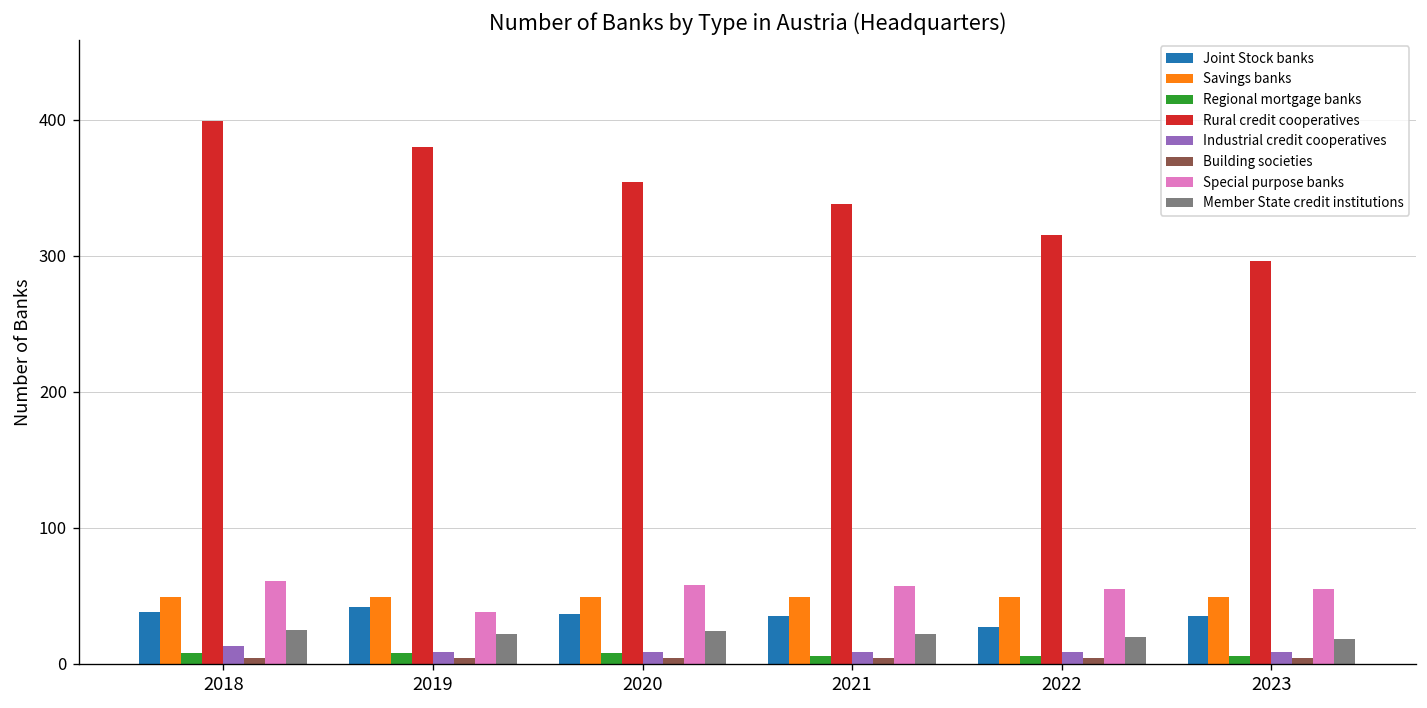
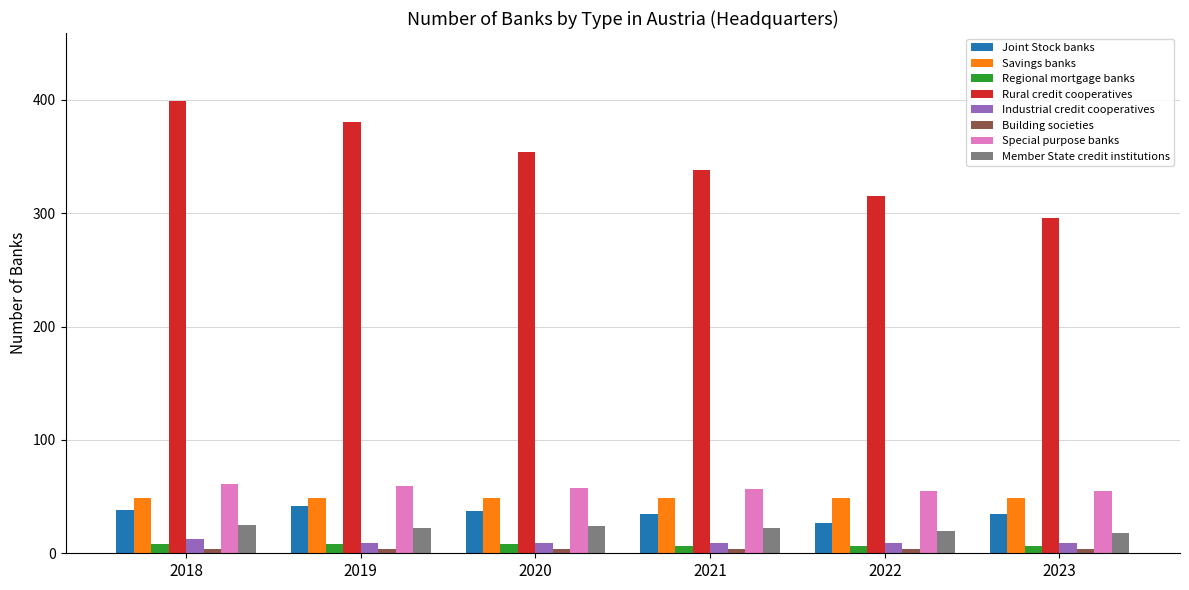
Special purpose banks, 2019: 38 -> 59
